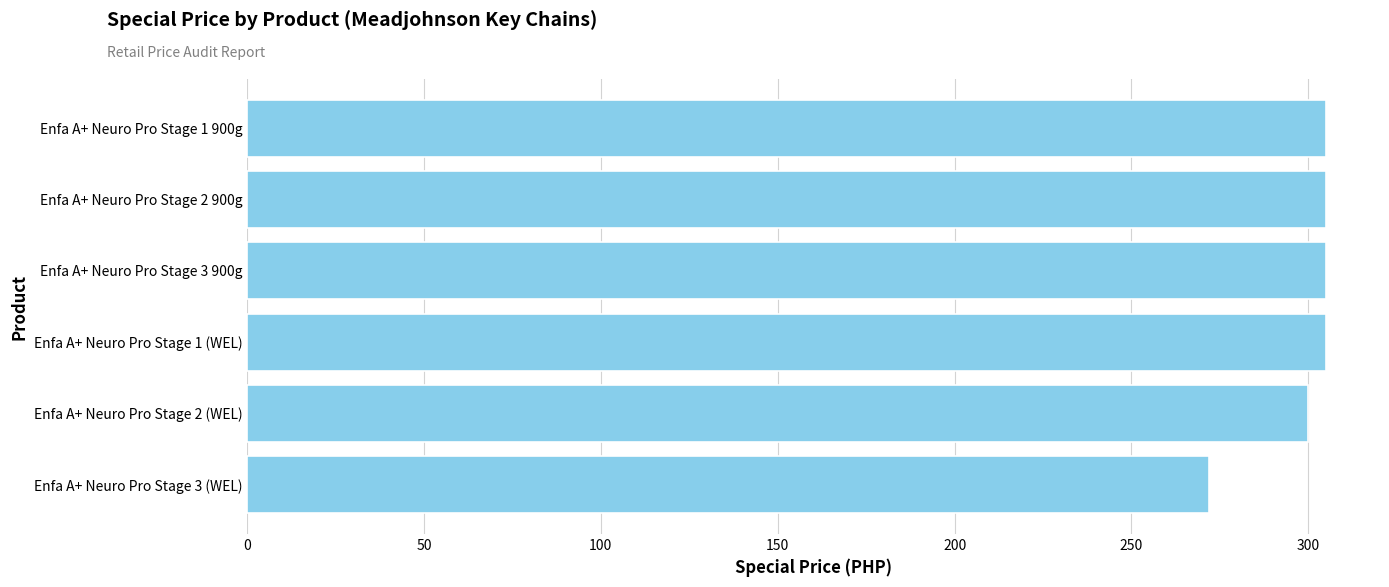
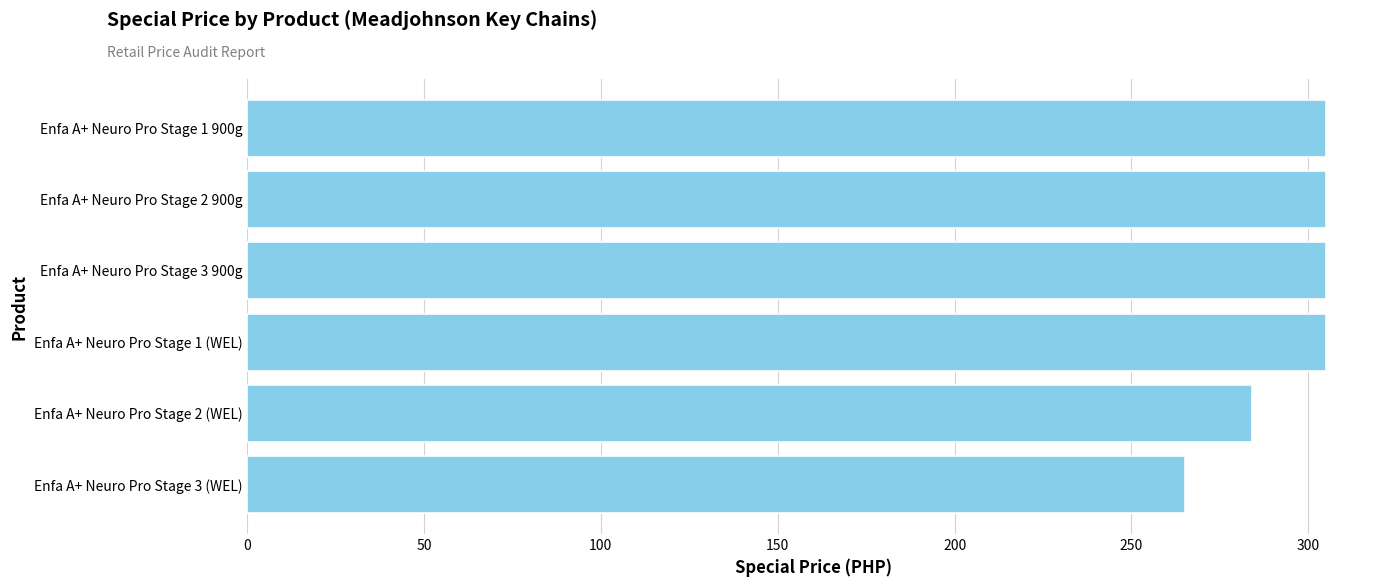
Enfa A+ Neuro Pro Stage 2 (WEL): 300 -> 284
Enfa A+ Neuro Pro Stage 3 (WEL): 272 -> 265
